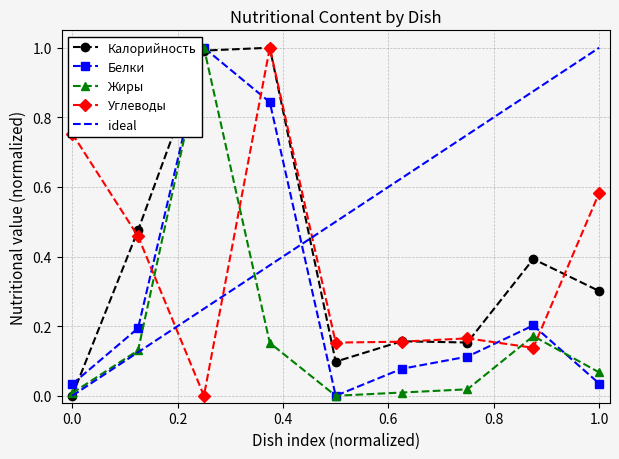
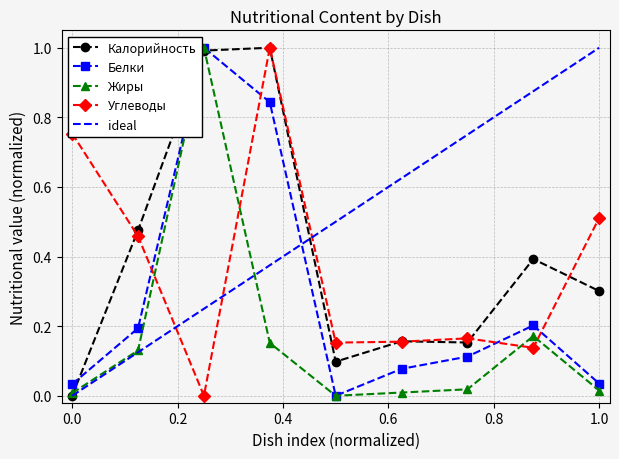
Жиры, 1.0: 0.07 -> 0.02
Углеводы, 1.0: 0.58 -> 0.51
